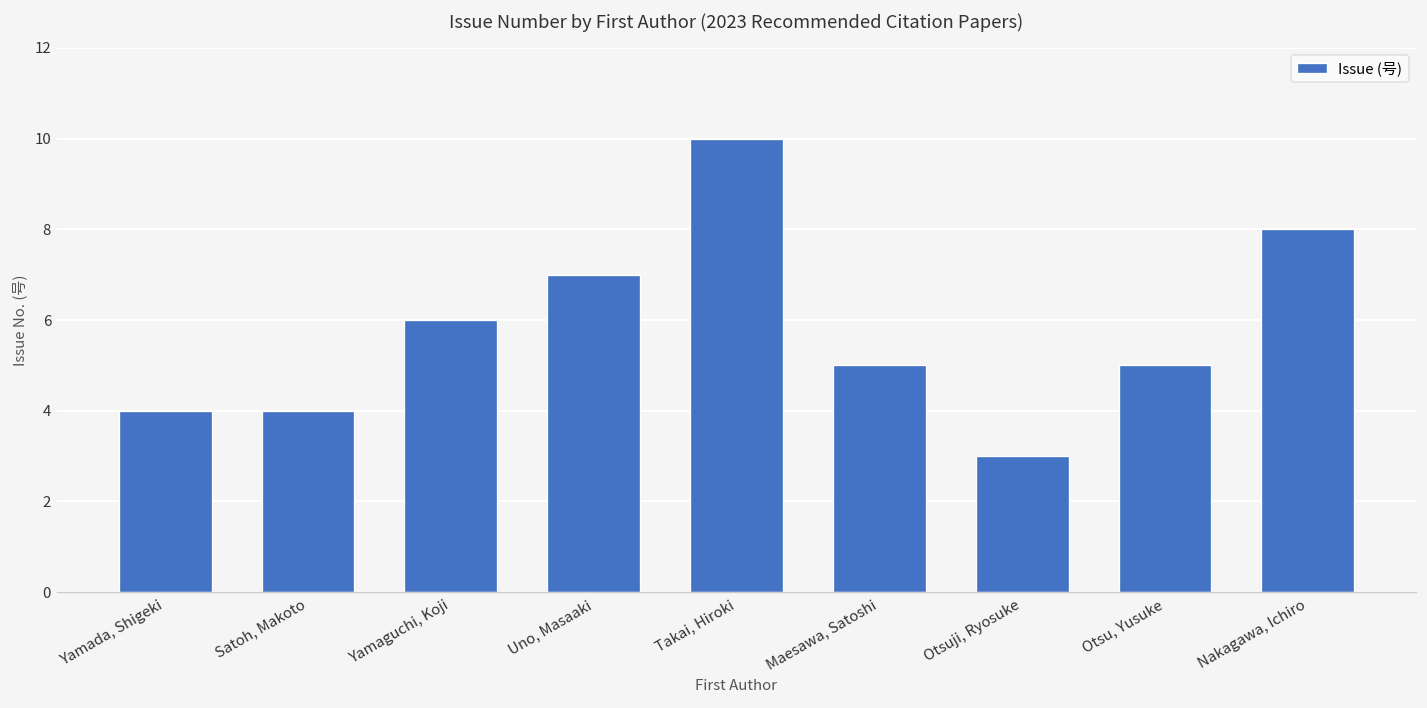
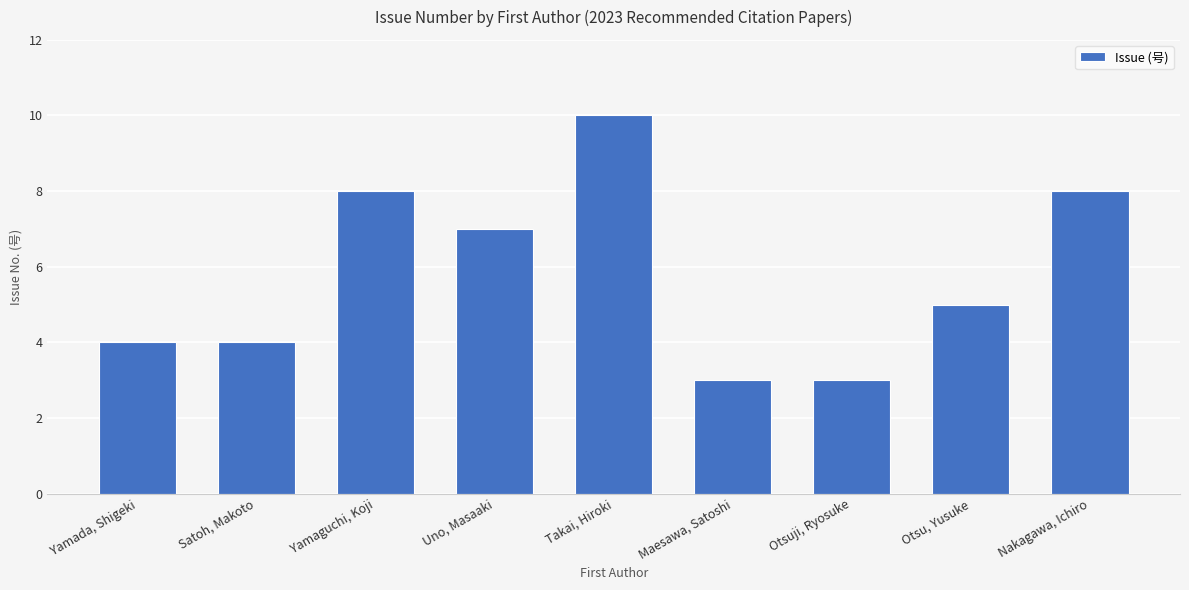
Yamaguchi, Koji: 6 -> 8
Maesawa, Satoshi: 5 -> 3
